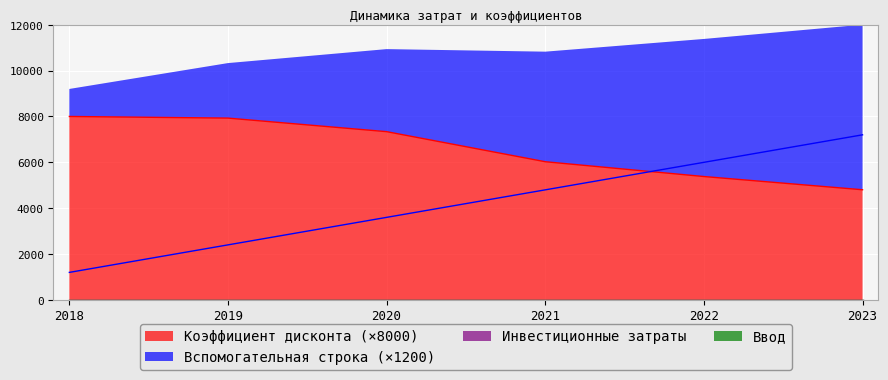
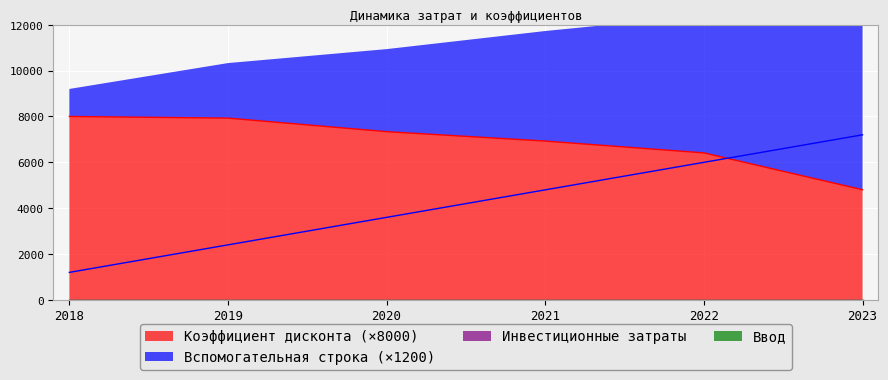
Коэффициент дисконта (×8000), 2021: 6000 -> 6900
Коэффициент дисконта (×8000), 2022: 5400 -> 6400
